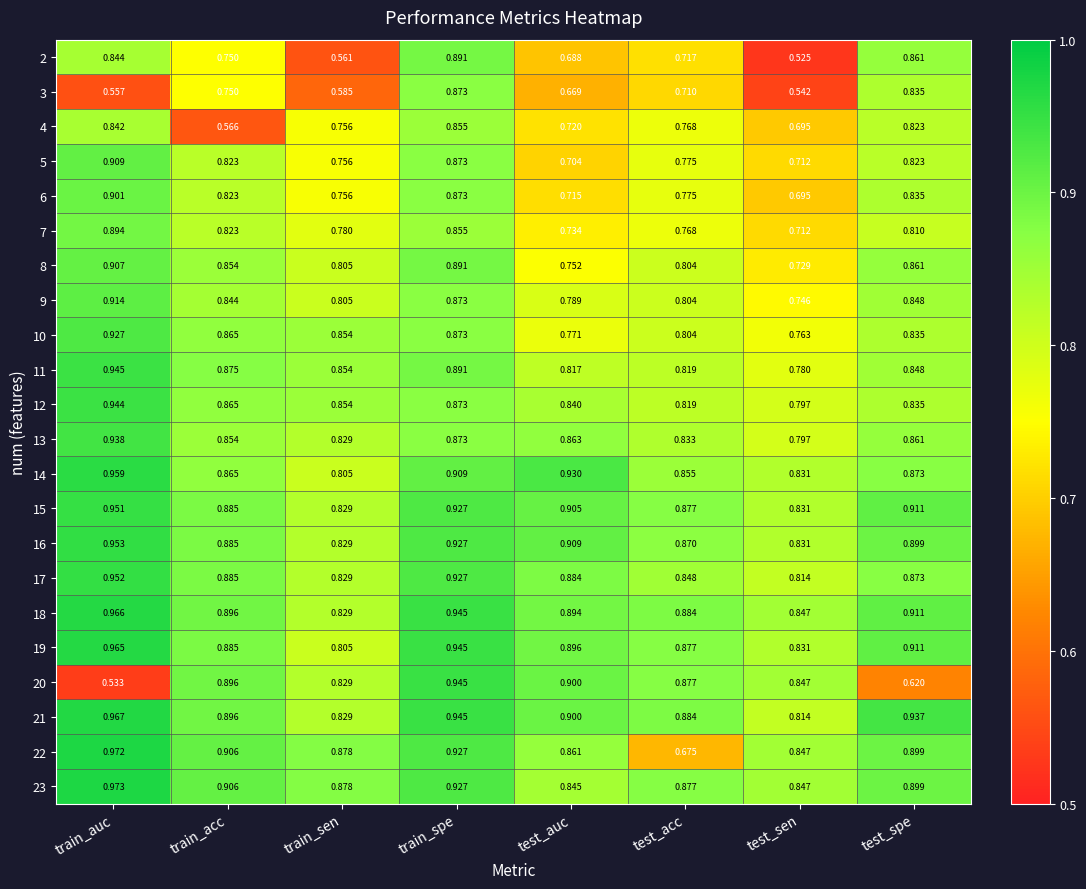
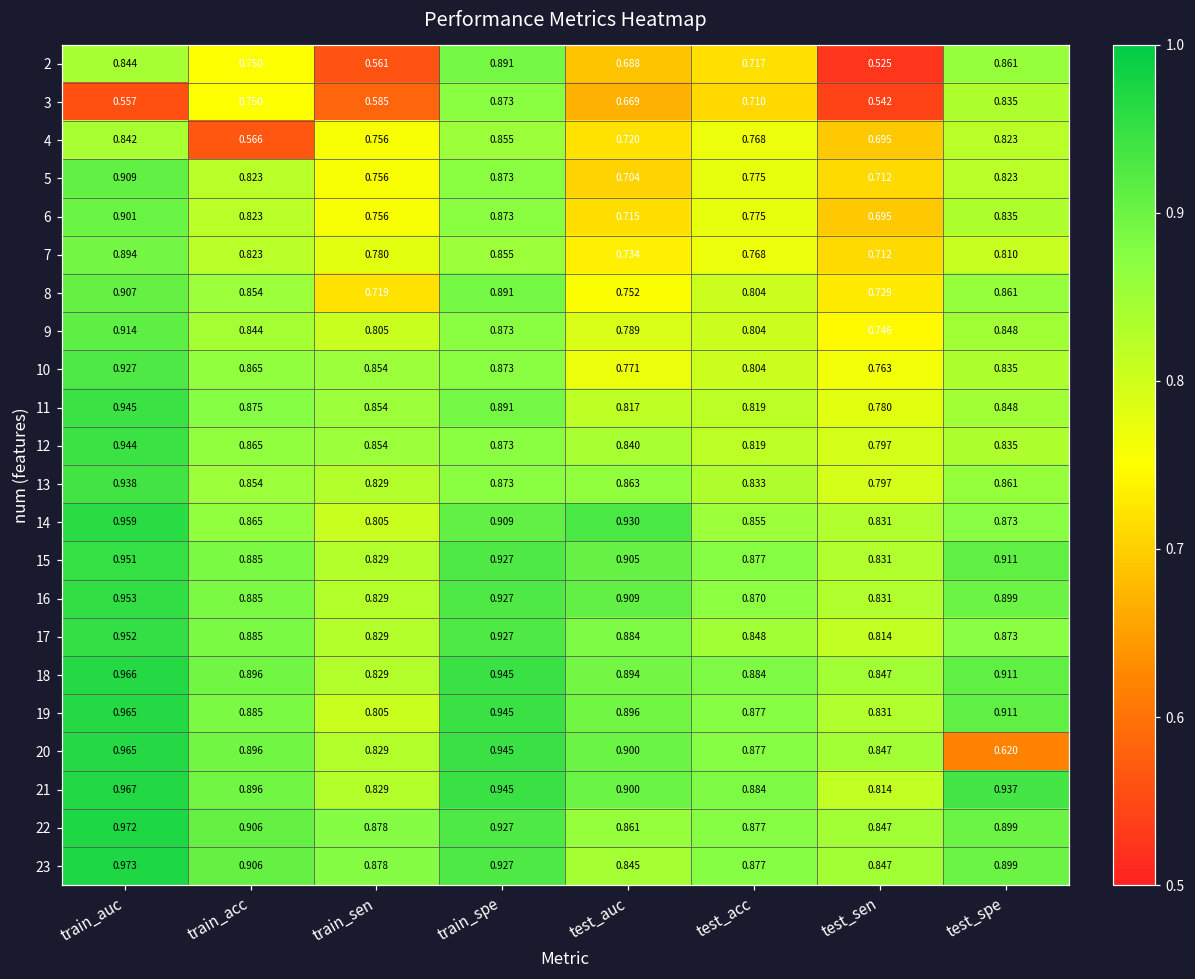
8, train_sen: 0.805 -> 0.719
20, train_auc: 0.533 -> 0.965
22, test_acc: 0.675 -> 0.877
